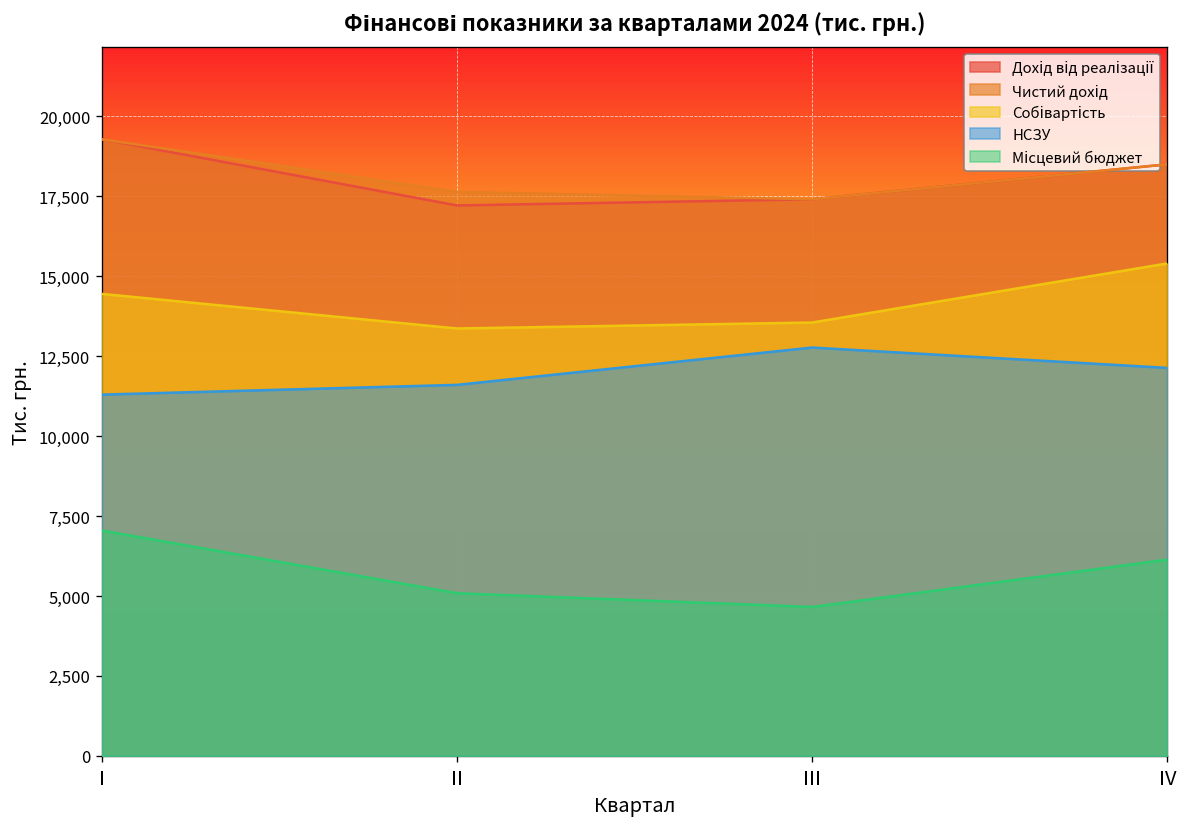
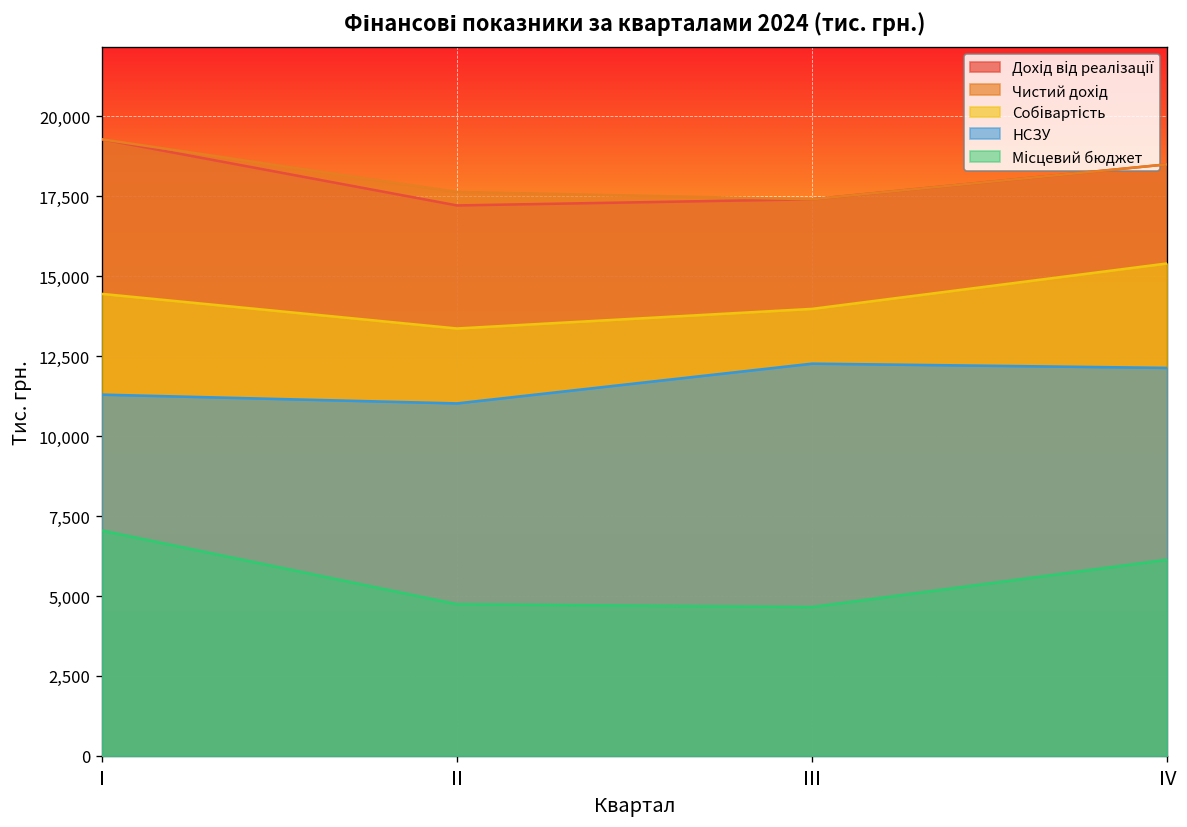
НСЗУ, ІІ: 11,600 -> 11,000
Місцевий бюджет, ІІ: 5,100 -> 4,700
Собівартість, ІІІ: 13,600 -> 14,000
НСЗУ, ІІІ: 12,800 -> 12,300
